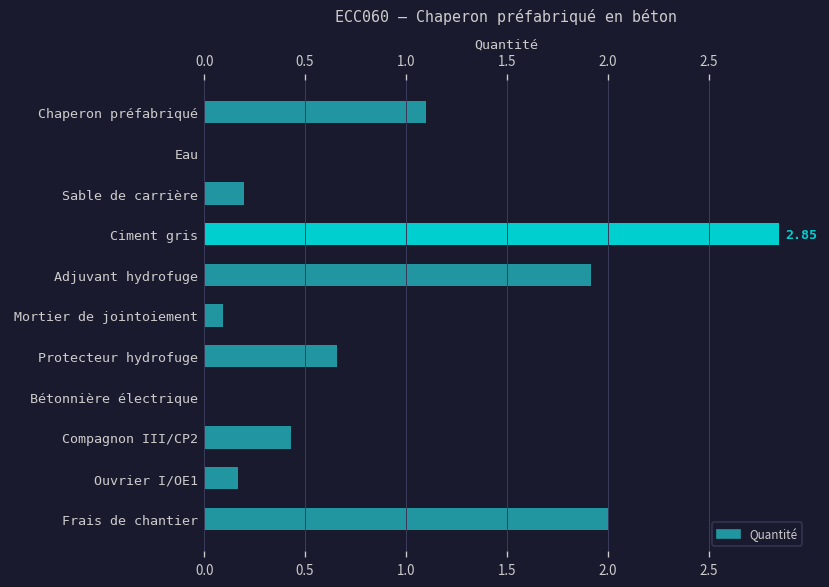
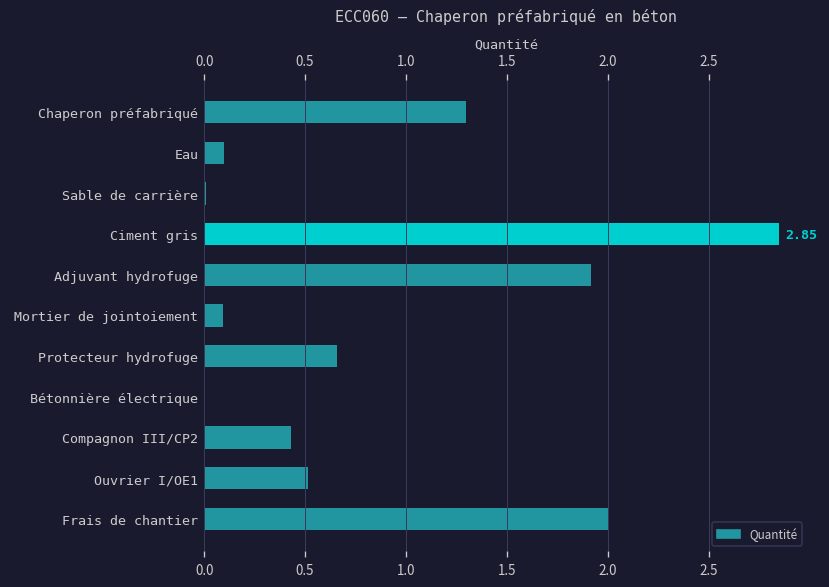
Chaperon préfabriqué: 1.1 -> 1.3
Eau: 0.01 -> 0.10
Sable de carrière: 0.20 -> 0.01
Ouvrier I/OE1: 0.17 -> 0.51
